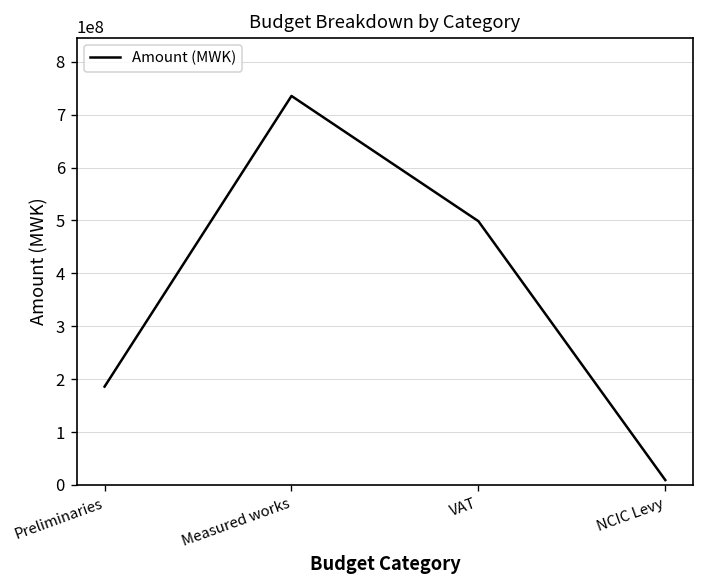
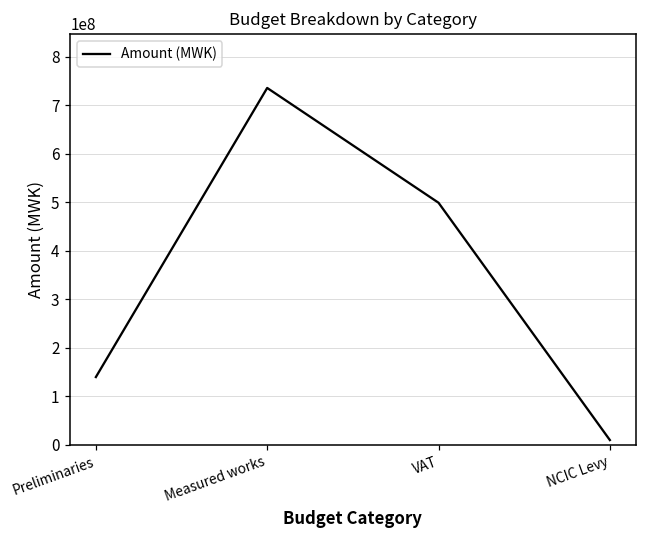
Preliminaries: 190000000 -> 140000000
